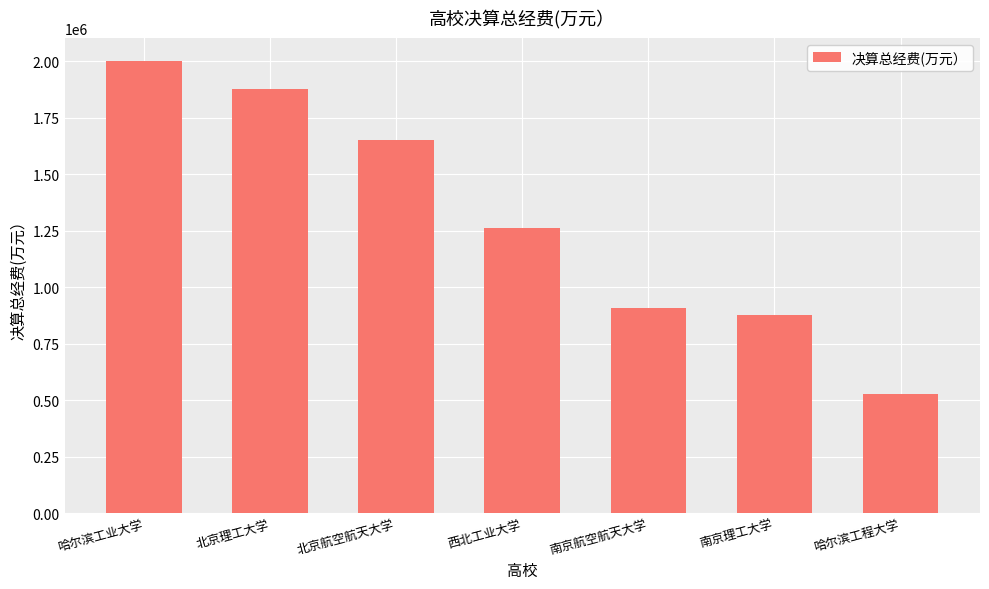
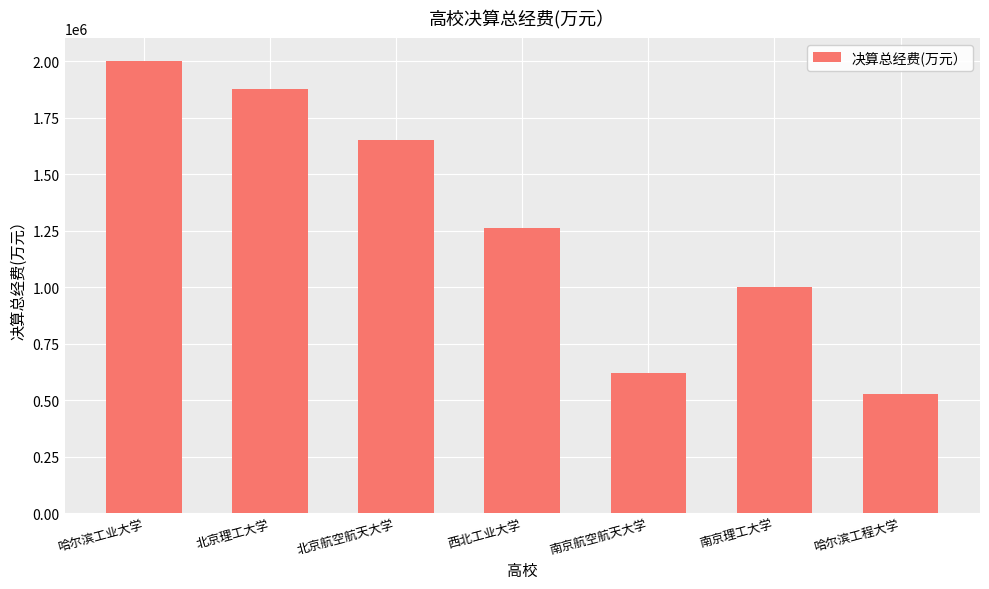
南京航空航天大学: 910000 -> 620000
南京理工大学: 880000 -> 1000000
